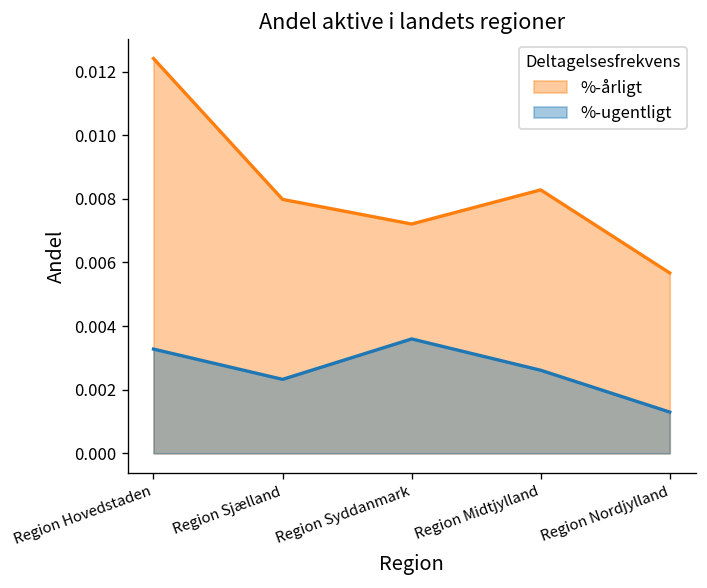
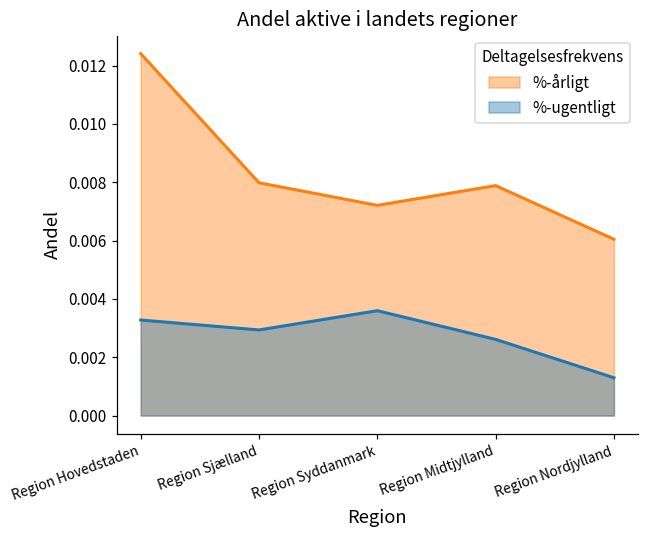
%-ugentligt, Region Sjælland: 0.0023 -> 0.0029
%-årligt, Region Midtjylland: 0.0083 -> 0.0079
%-årligt, Region Nordjylland: 0.0057 -> 0.0060
